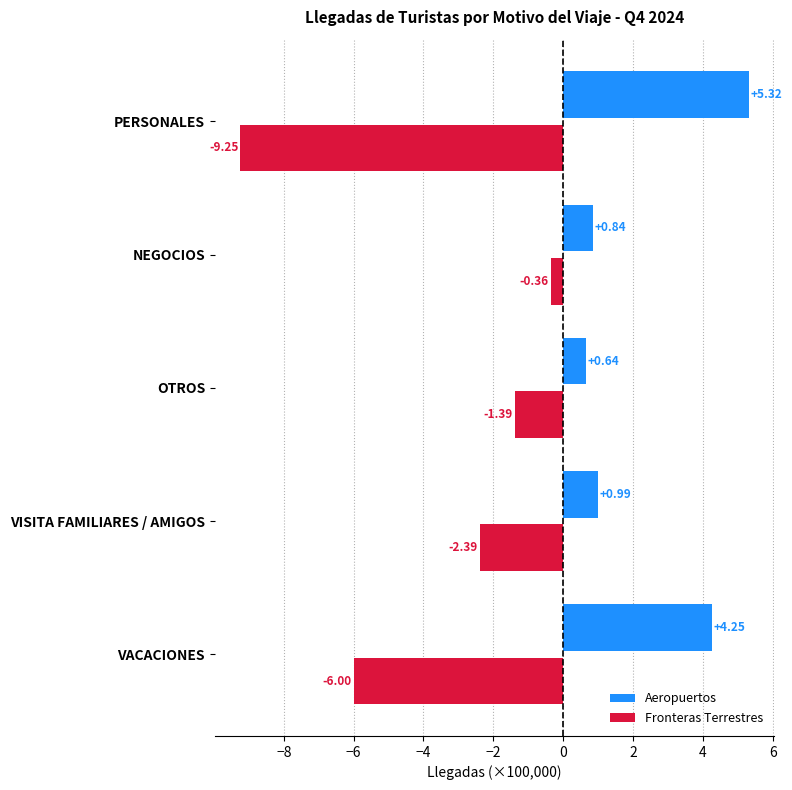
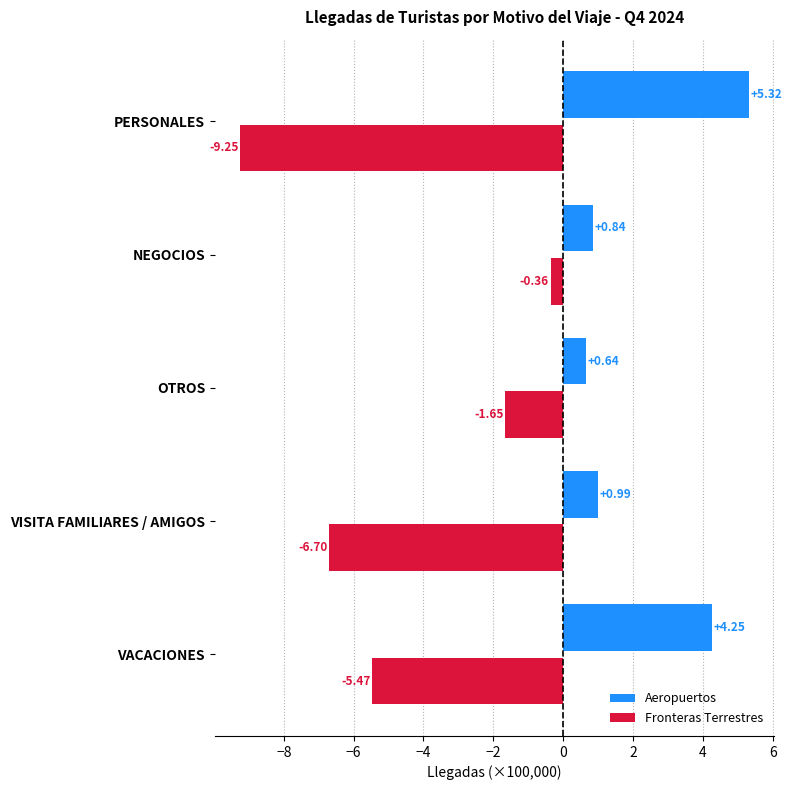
Fronteras Terrestres, OTROS: -1.39 -> -1.65
Fronteras Terrestres, VISITA FAMILIARES / AMIGOS: -2.39 -> -6.70
Fronteras Terrestres, VACACIONES: -6.00 -> -5.47
